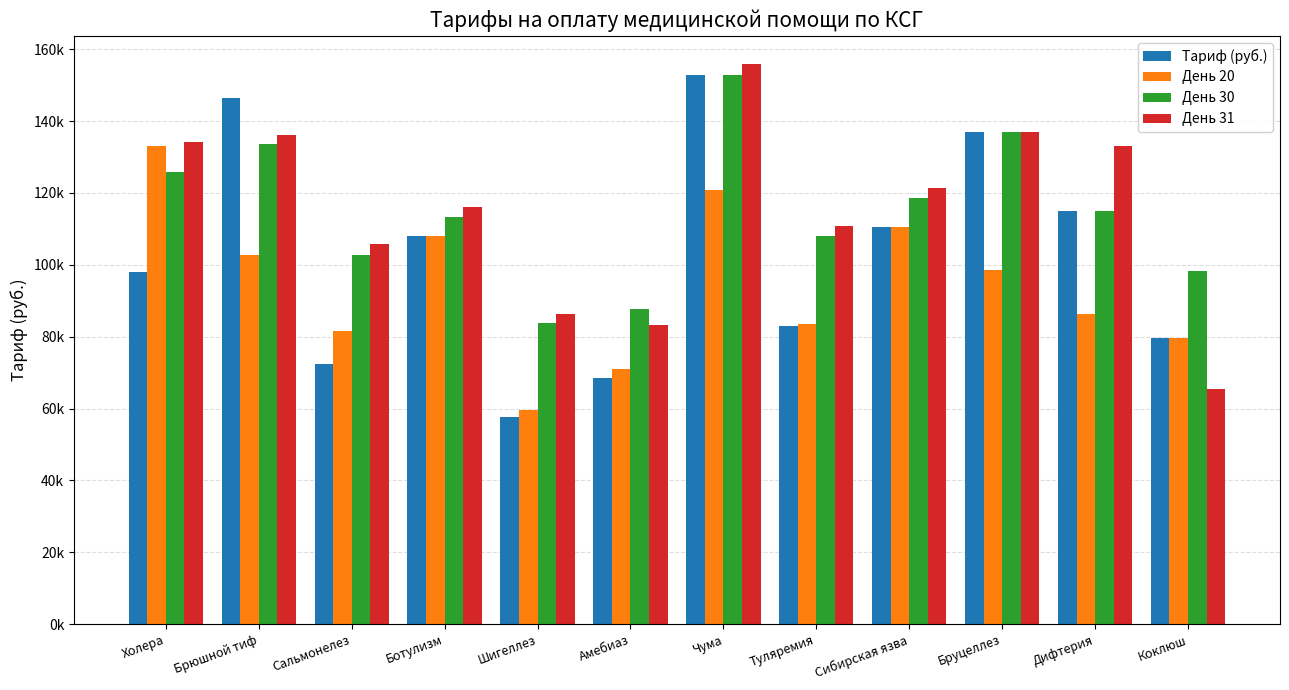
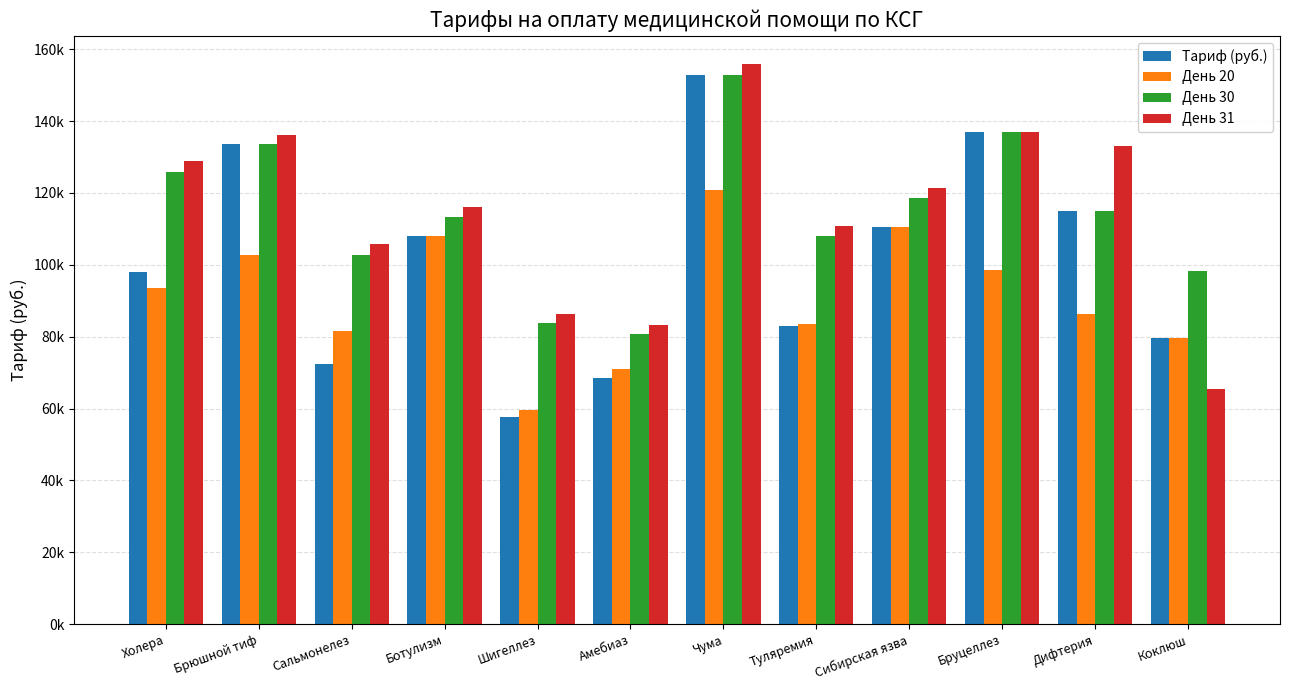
День 20, Холера: 133000 -> 94000
День 31, Холера: 134000 -> 129000
Тариф (руб.), Брюшной тиф: 147000 -> 134000
День 30, Амебиаз: 88000 -> 81000
